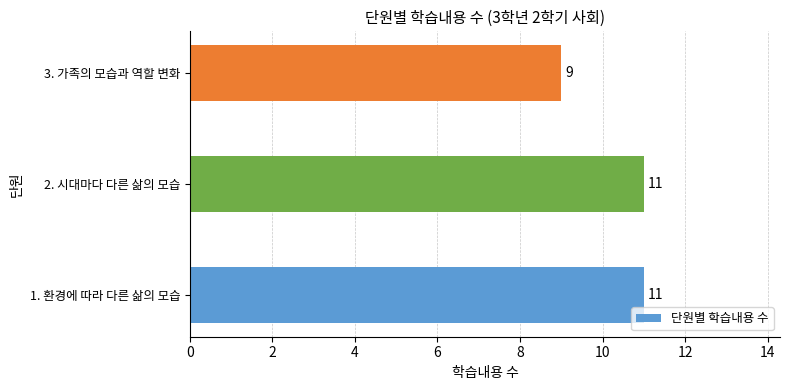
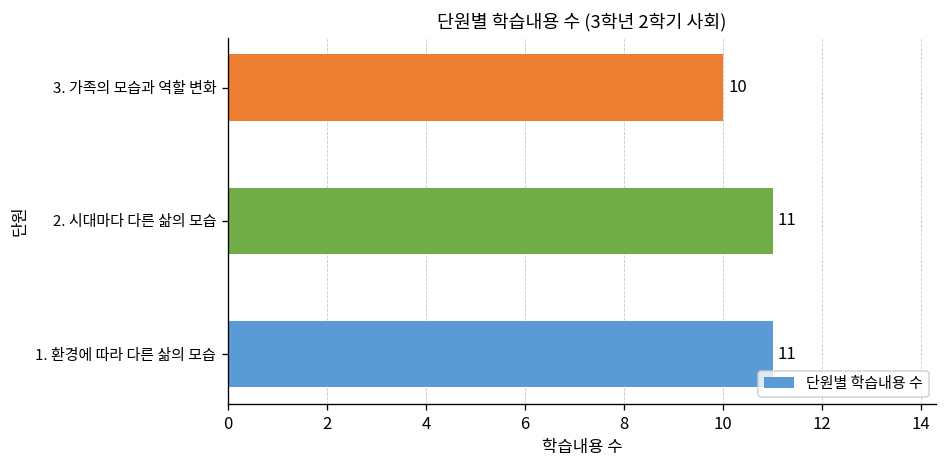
3. 가족의 모습과 역할 변화: 9 -> 10
